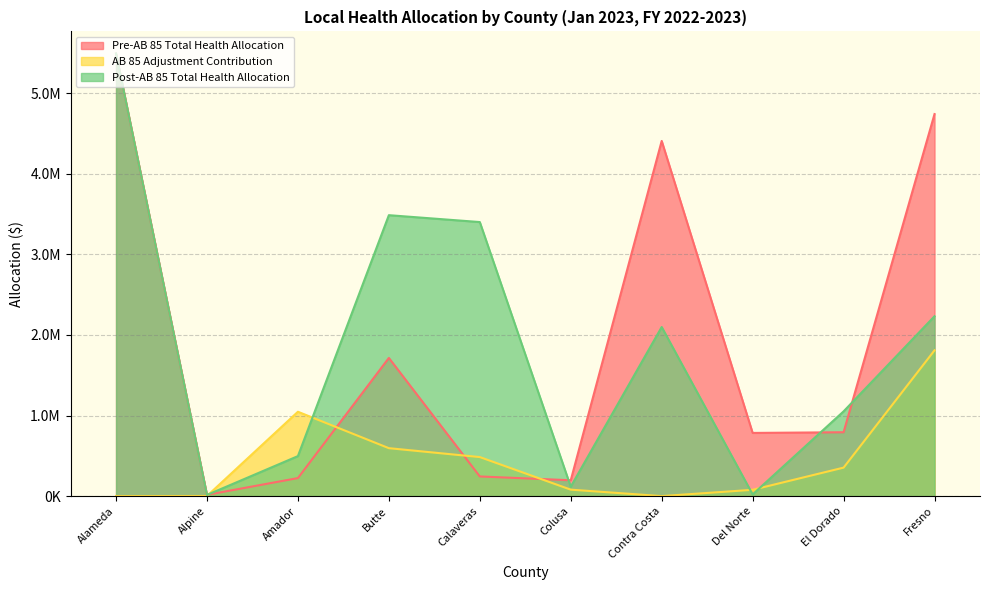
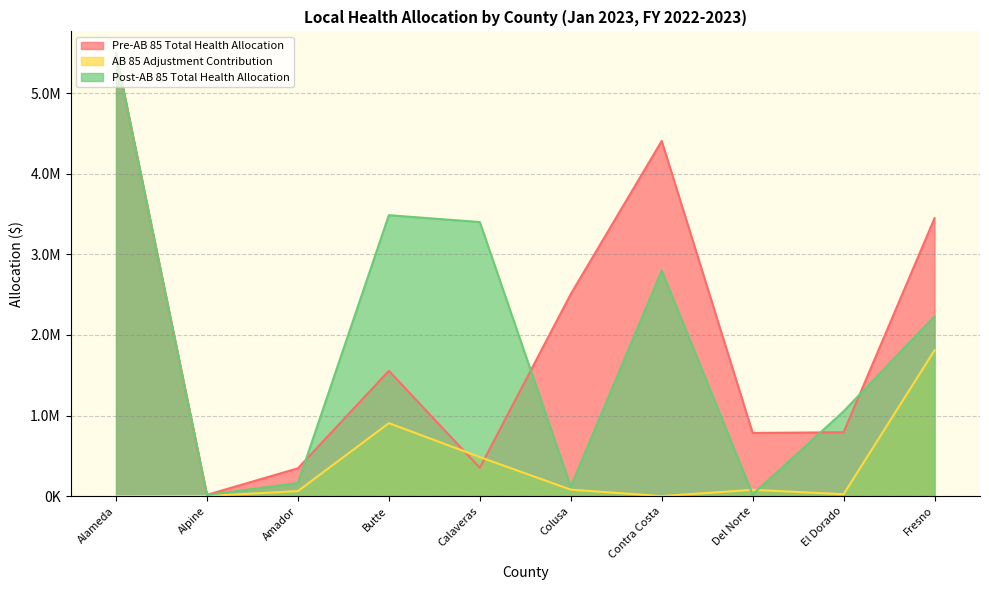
Pre-AB 85 Total Health Allocation, Amador: 200000 -> 300000
AB 85 Adjustment Contribution, Amador: 1000000 -> 100000
Post-AB 85 Total Health Allocation, Amador: 500000 -> 200000
Pre-AB 85 Total Health Allocation, Butte: 1700000 -> 1600000
AB 85 Adjustment Contribution, Butte: 600000 -> 900000
Pre-AB 85 Total Health Allocation, Calaveras: 200000 -> 400000
Pre-AB 85 Total Health Allocation, Colusa: 200000 -> 2500000
Post-AB 85 Total Health Allocation, Contra Costa: 2100000 -> 2800000
AB 85 Adjustment Contribution, El Dorado: 400000 -> 0
Pre-AB 85 Total Health Allocation, Fresno: 4700000 -> 3400000
